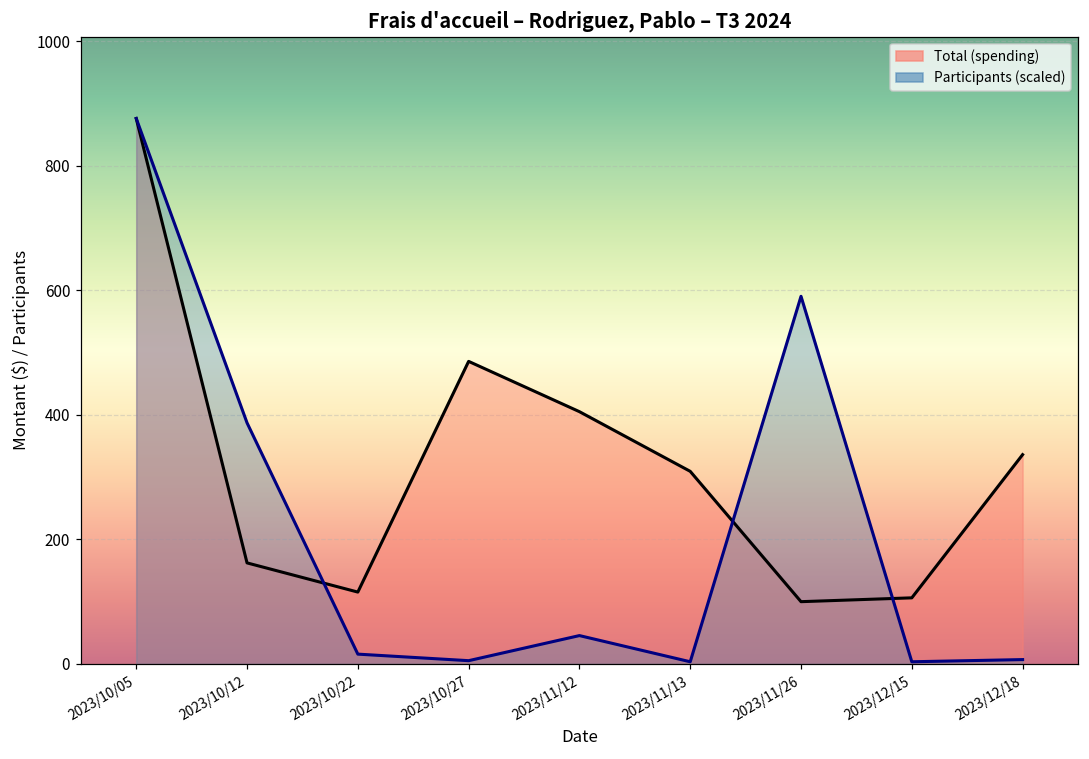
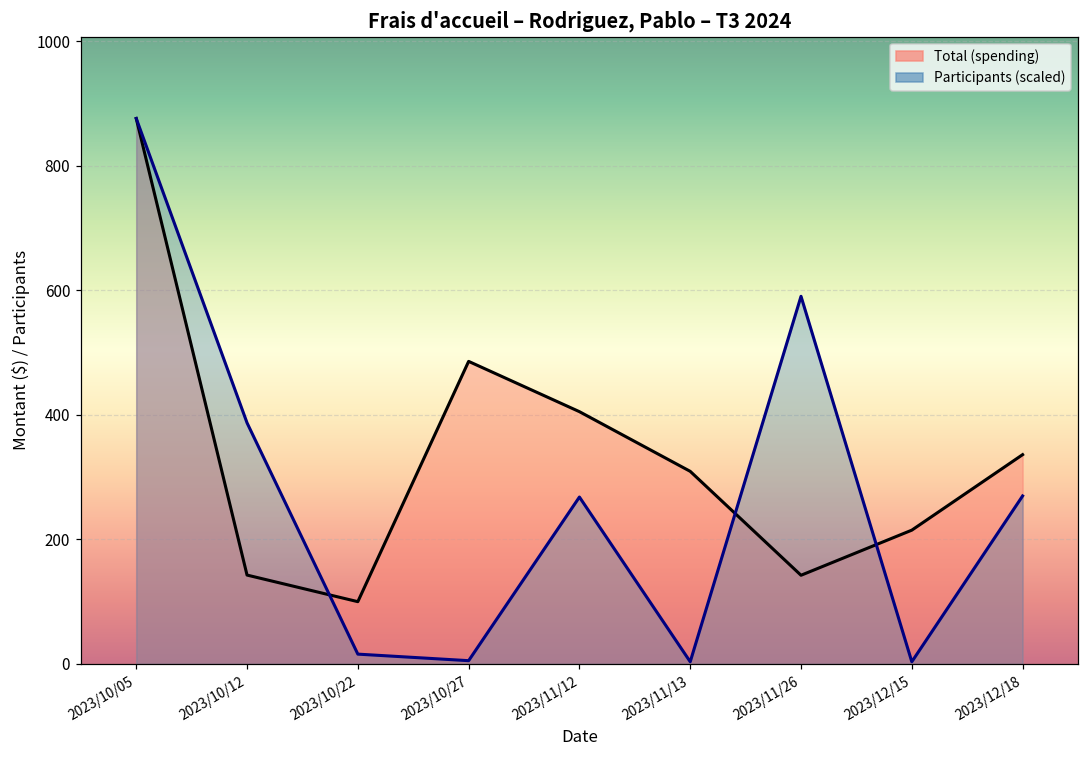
Total (spending), 2023/10/12: 160 -> 140
Total (spending), 2023/10/22: 120 -> 100
Participants (scaled), 2023/11/12: 50 -> 270
Total (spending), 2023/11/26: 100 -> 140
Total (spending), 2023/12/15: 110 -> 210
Participants (scaled), 2023/12/18: 10 -> 270
